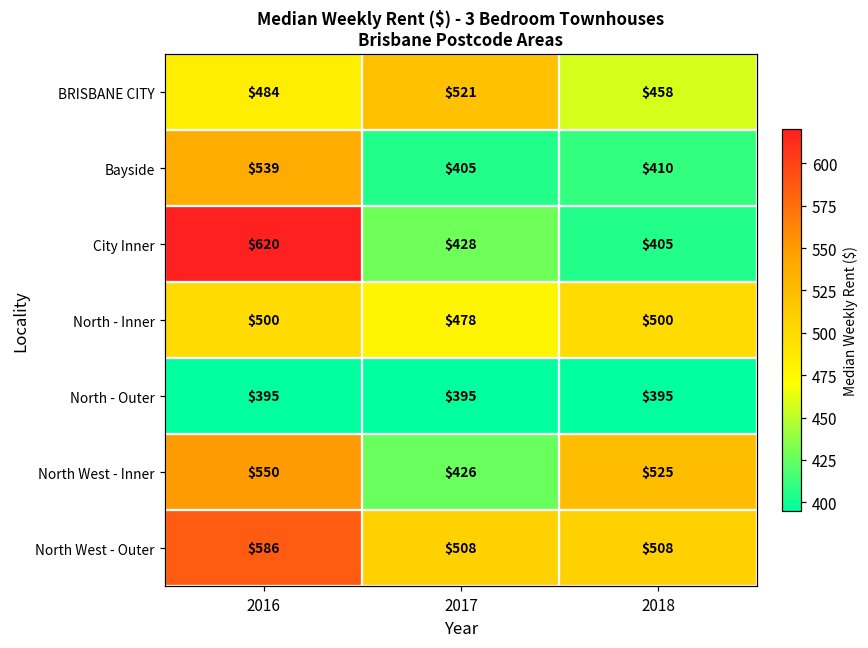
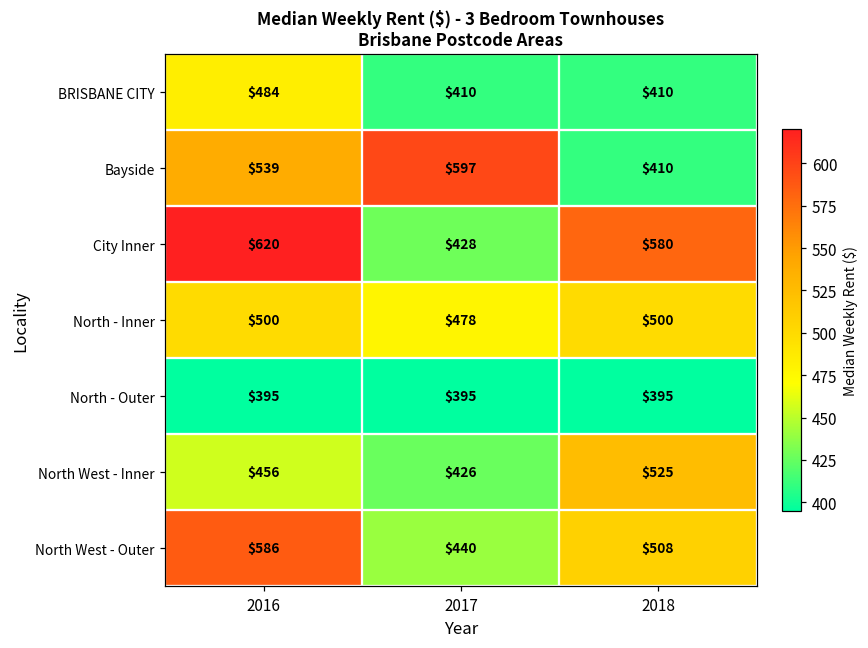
BRISBANE CITY, 2017: $521 -> $410
BRISBANE CITY, 2018: $458 -> $410
Bayside, 2017: $405 -> $597
City Inner, 2018: $405 -> $580
North West - Inner, 2016: $550 -> $456
North West - Outer, 2017: $508 -> $440
